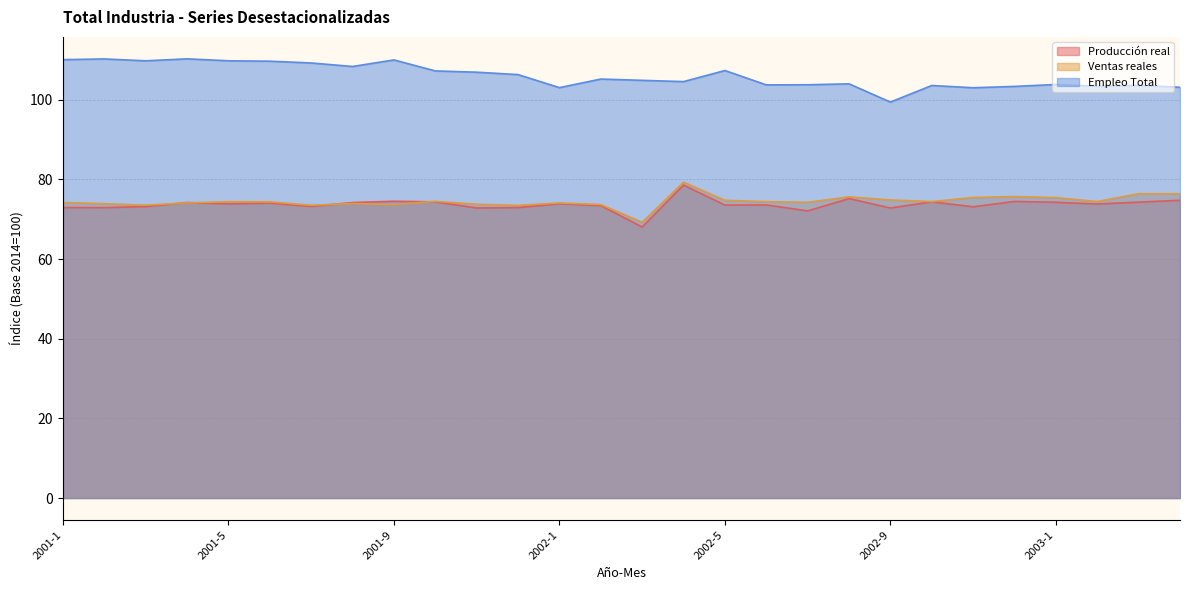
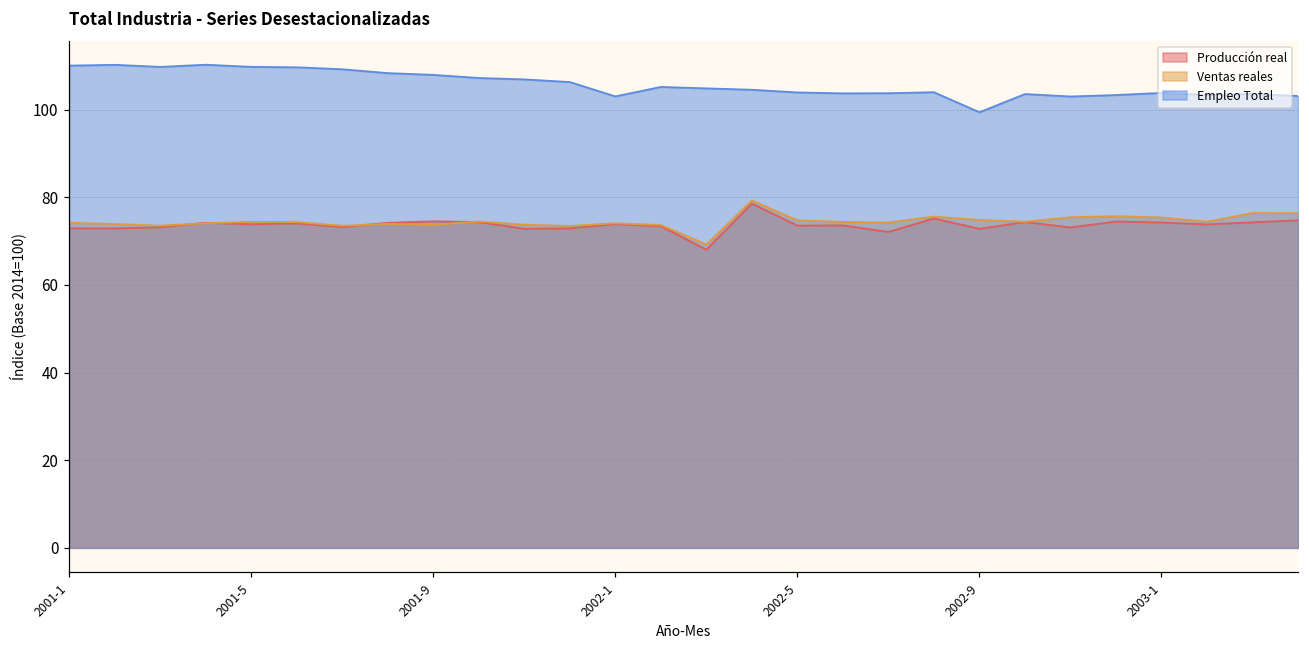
Empleo Total, 2001-9: 110 -> 108
Empleo Total, 2002-5: 107 -> 104
